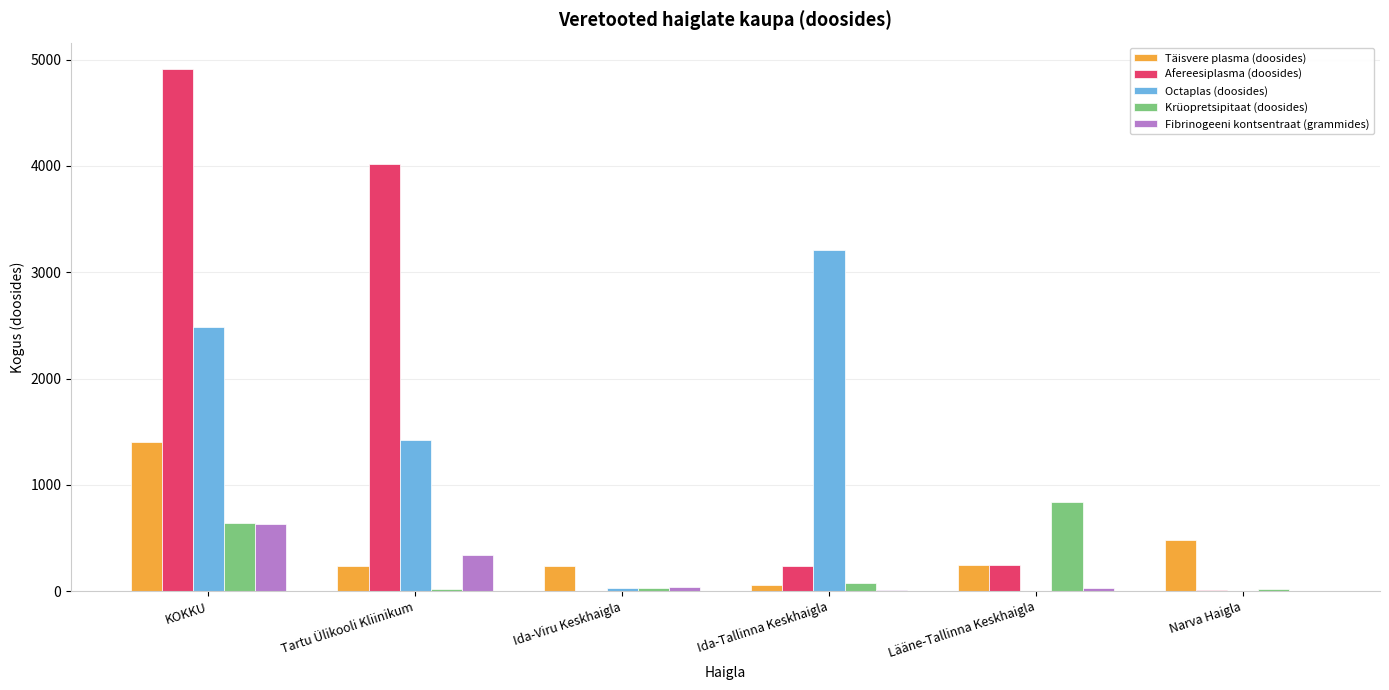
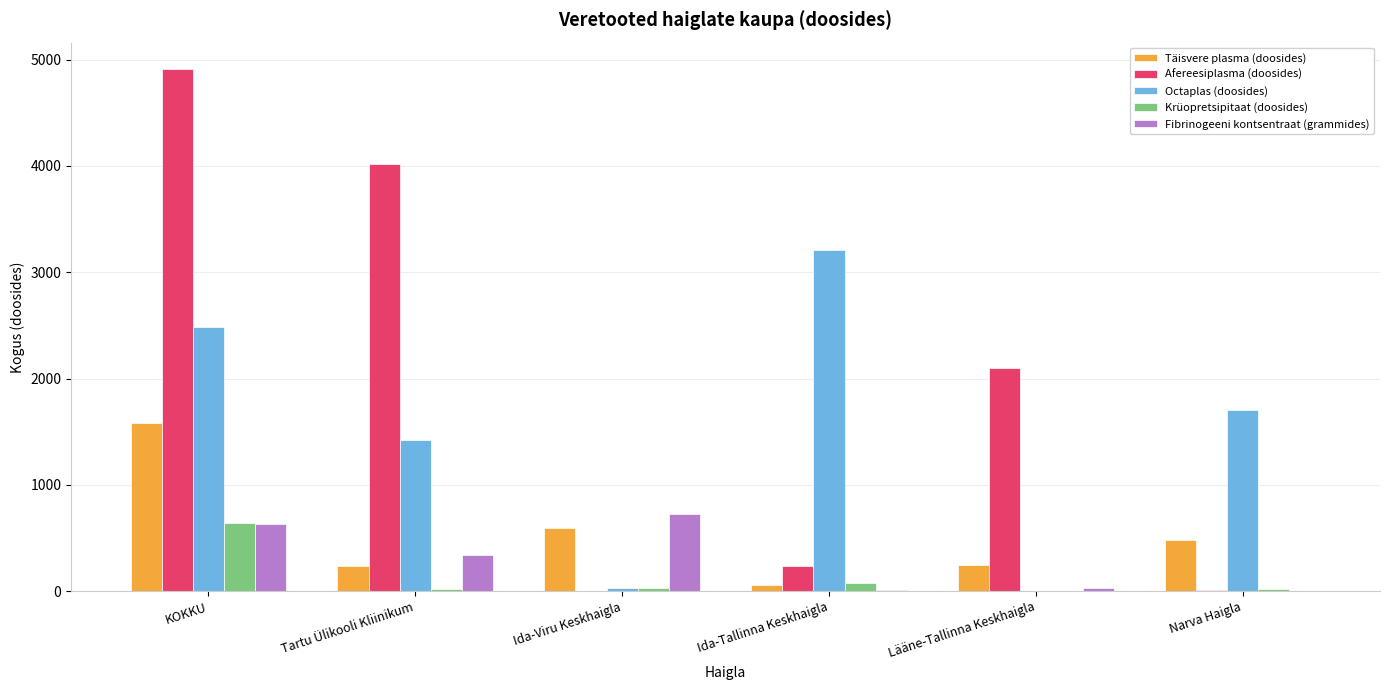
Täisvere plasma (doosides), KOKKU: 1400 -> 1580
Täisvere plasma (doosides), Ida-Viru Keskhaigla: 240 -> 600
Fibrinogeeni kontsentraat (grammides), Ida-Viru Keskhaigla: 40 -> 730
Afereesiplasma (doosides), Lääne-Tallinna Keskhaigla: 250 -> 2100
Krüopretsipitaat (doosides), Lääne-Tallinna Keskhaigla: 840 -> 0
Octaplas (doosides), Narva Haigla: 0 -> 1710
